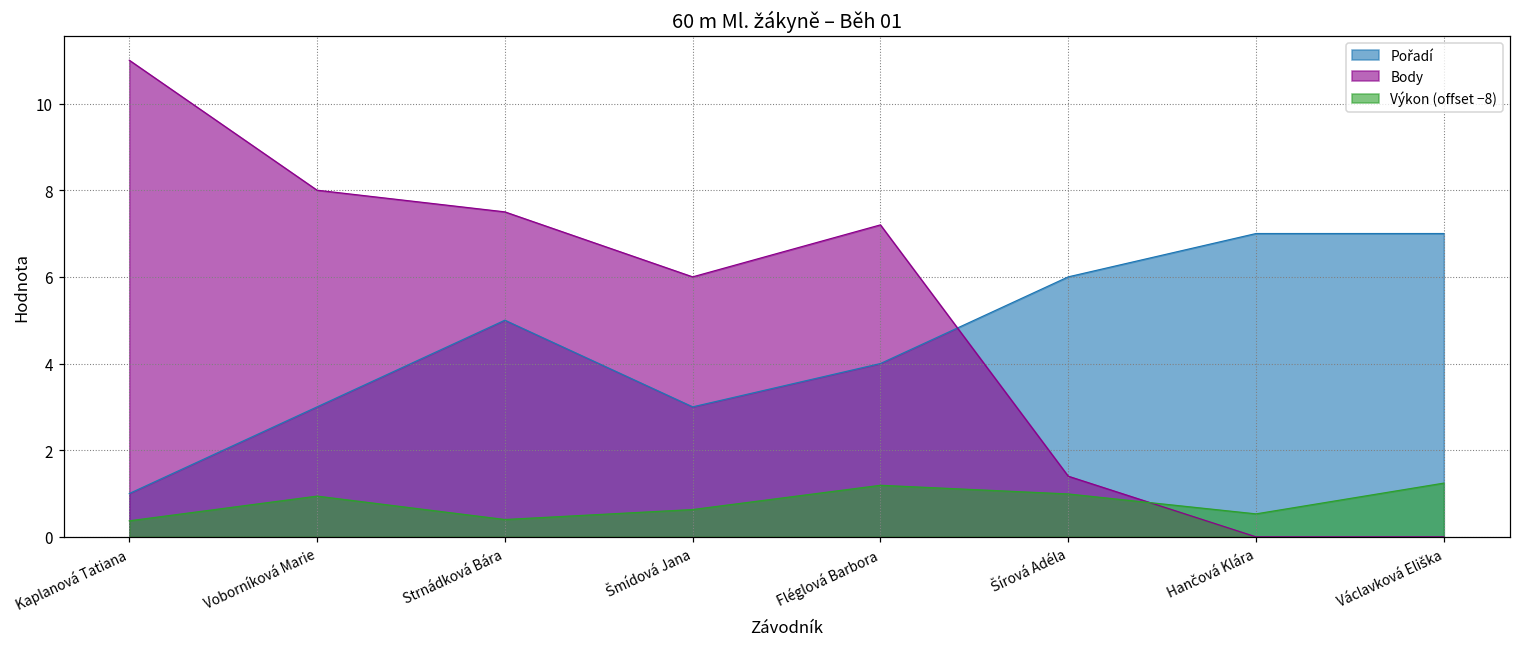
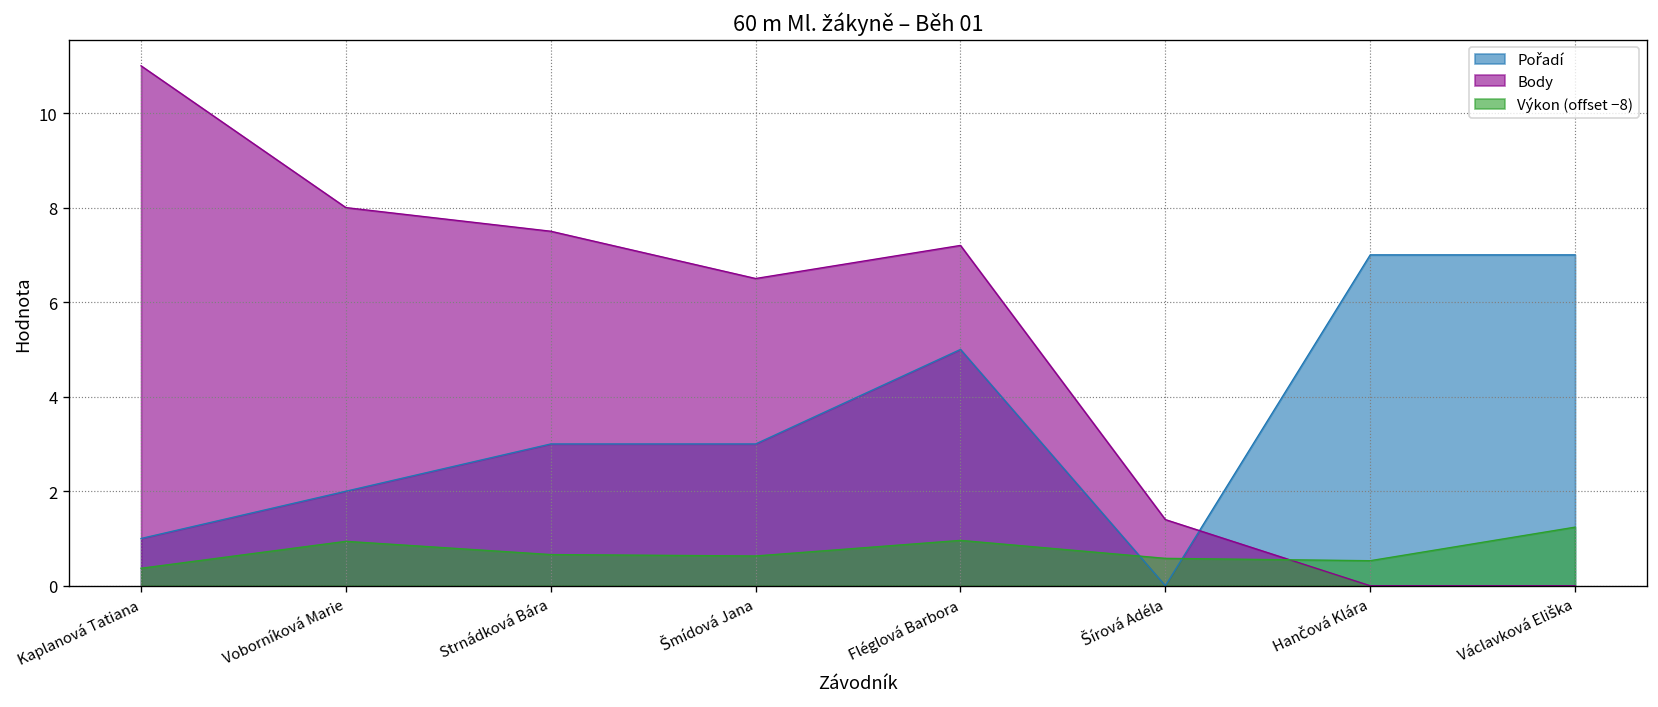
Pořadí, Voborníková Marie: 3 -> 2
Pořadí, Strnádková Bára: 5 -> 3
Výkon (offset −8), Strnádková Bára: 0.4 -> 0.7
Body, Šmídová Jana: 6.0 -> 6.5
Pořadí, Fléglová Barbora: 4 -> 5
Výkon (offset −8), Fléglová Barbora: 1.2 -> 1.0
Pořadí, Šírová Adéla: 6 -> 0
Výkon (offset −8), Šírová Adéla: 1.0 -> 0.6
